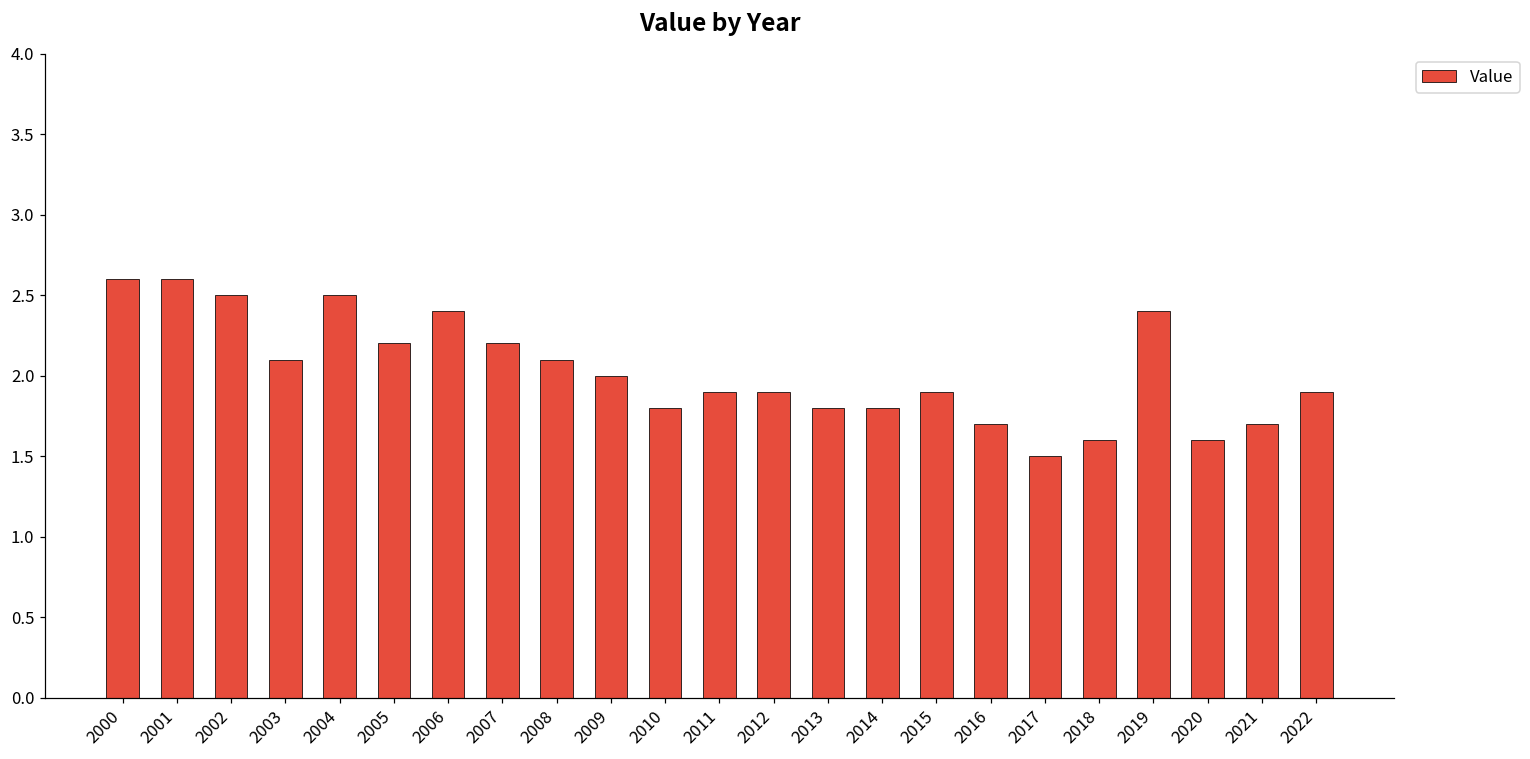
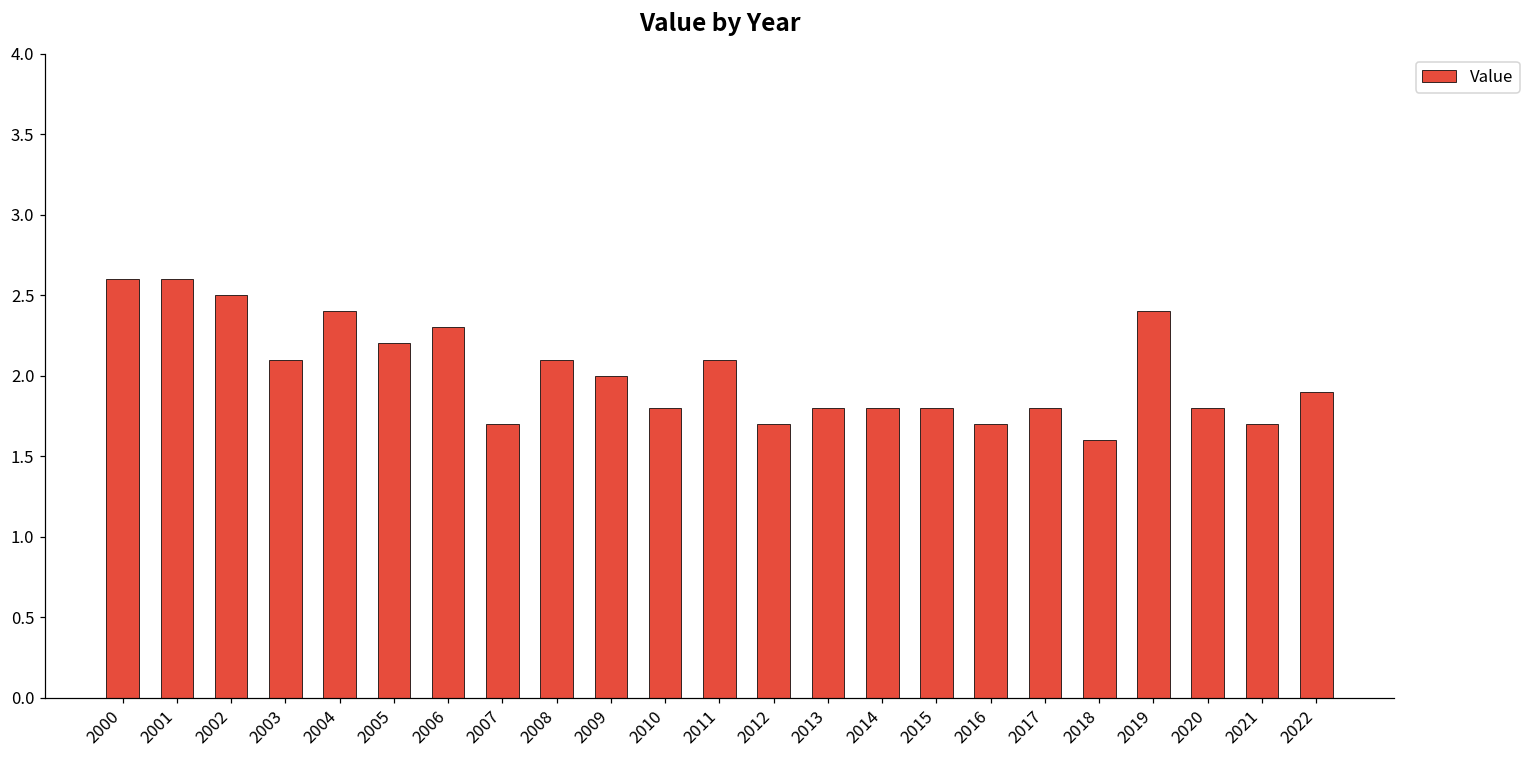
2004: 2.5 -> 2.4
2006: 2.4 -> 2.3
2007: 2.2 -> 1.7
2011: 1.9 -> 2.1
2012: 1.9 -> 1.7
2015: 1.9 -> 1.8
2017: 1.5 -> 1.8
2020: 1.6 -> 1.8
